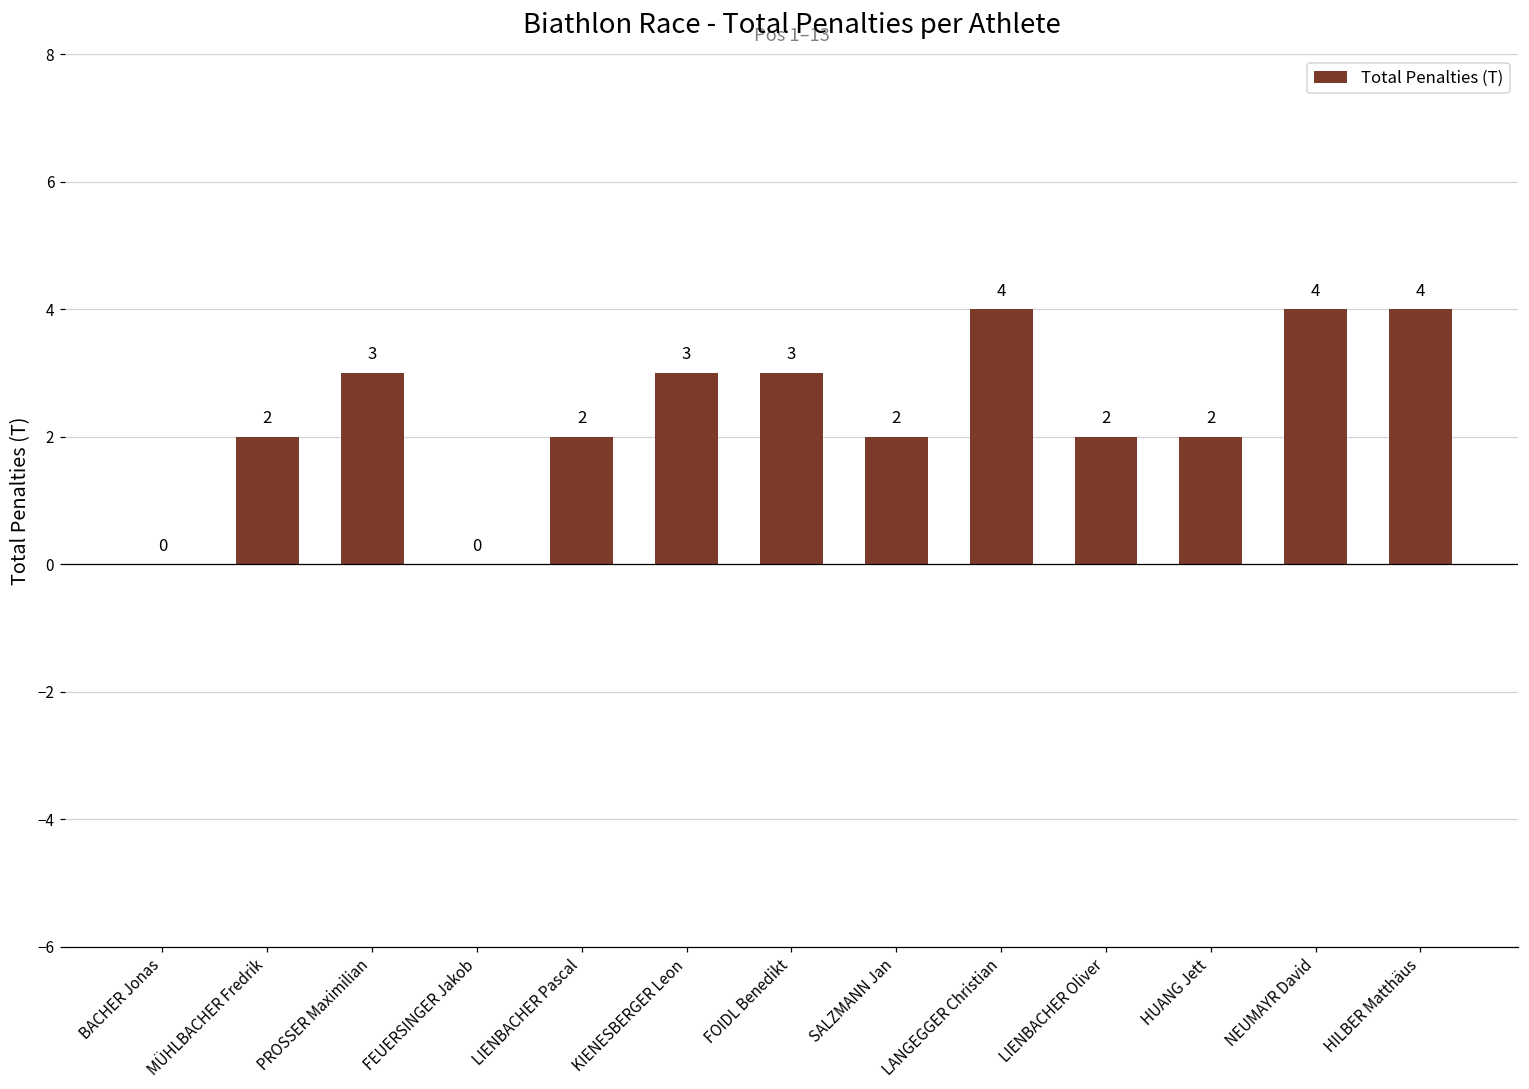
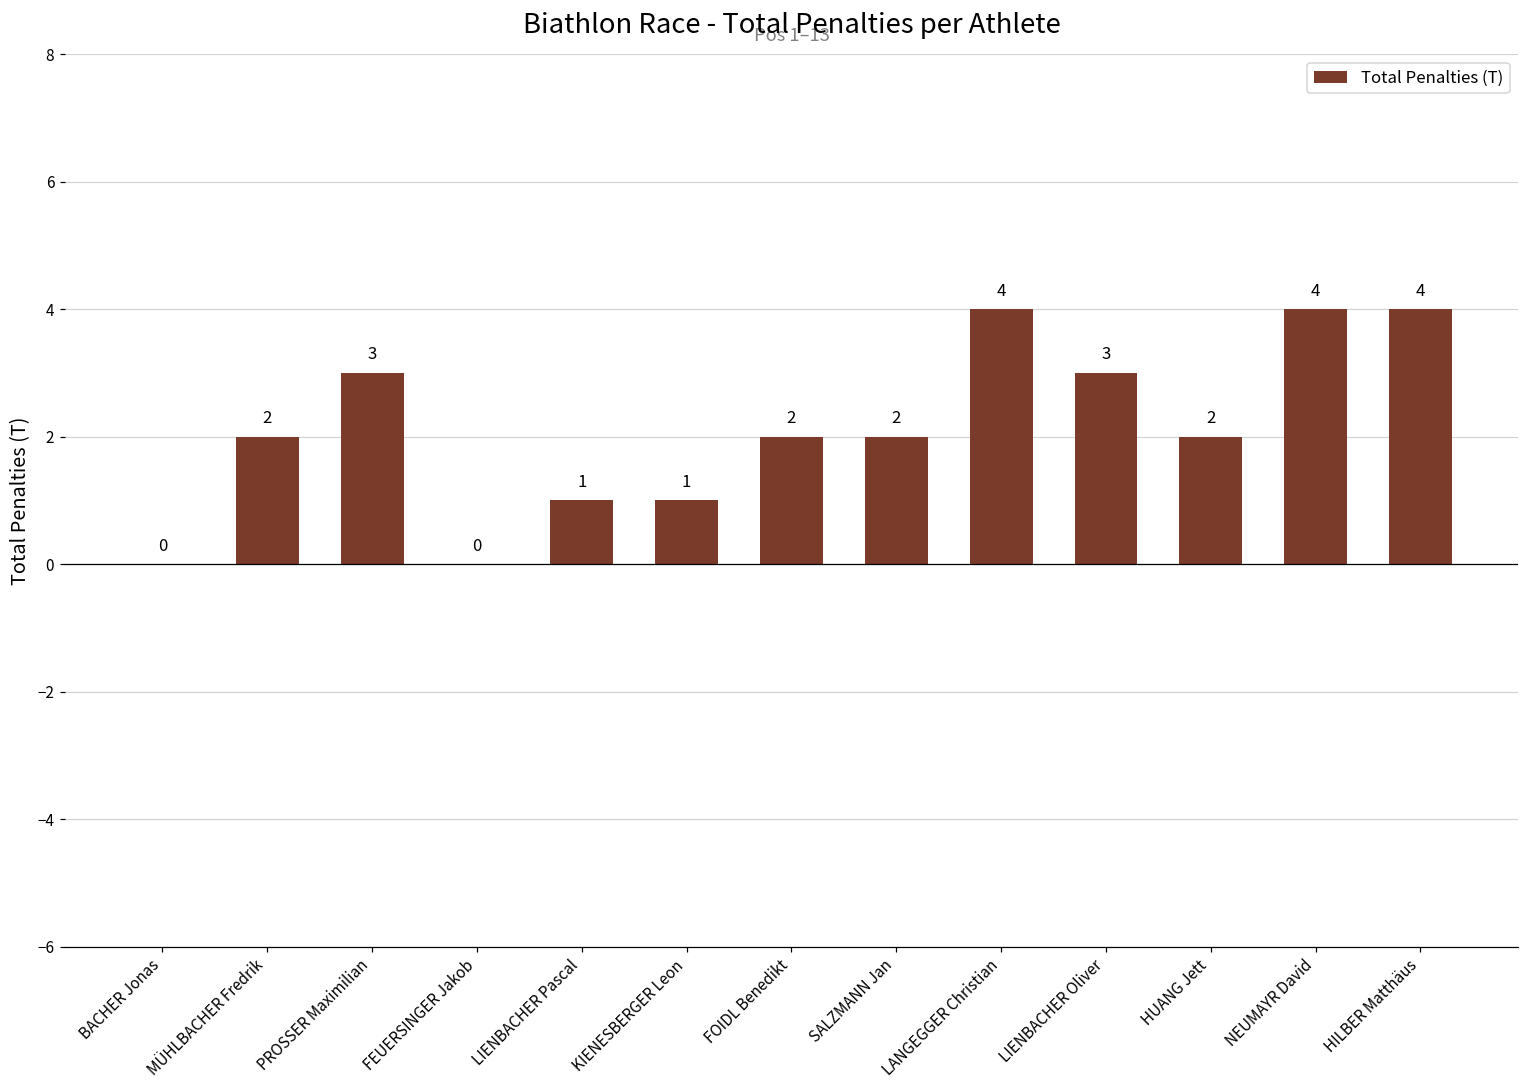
LIENBACHER Pascal: 2 -> 1
KIENESBERGER Leon: 3 -> 1
FOIDL Benedikt: 3 -> 2
LIENBACHER Oliver: 2 -> 3
